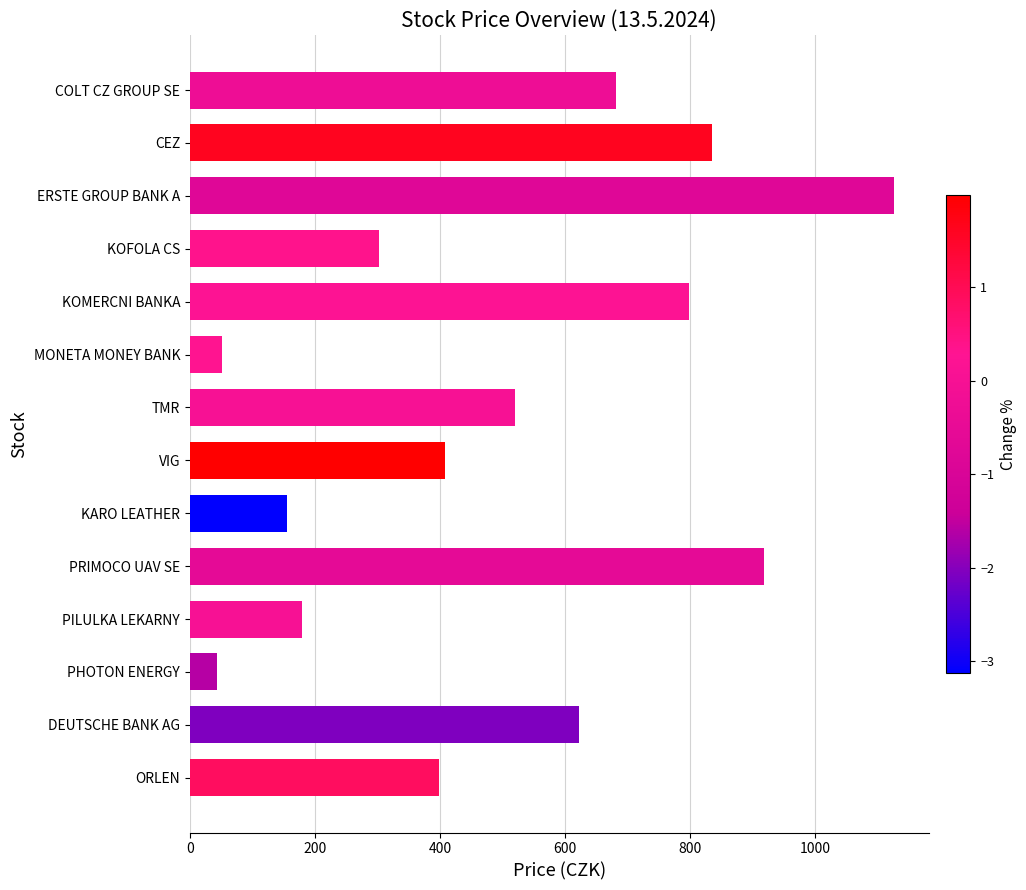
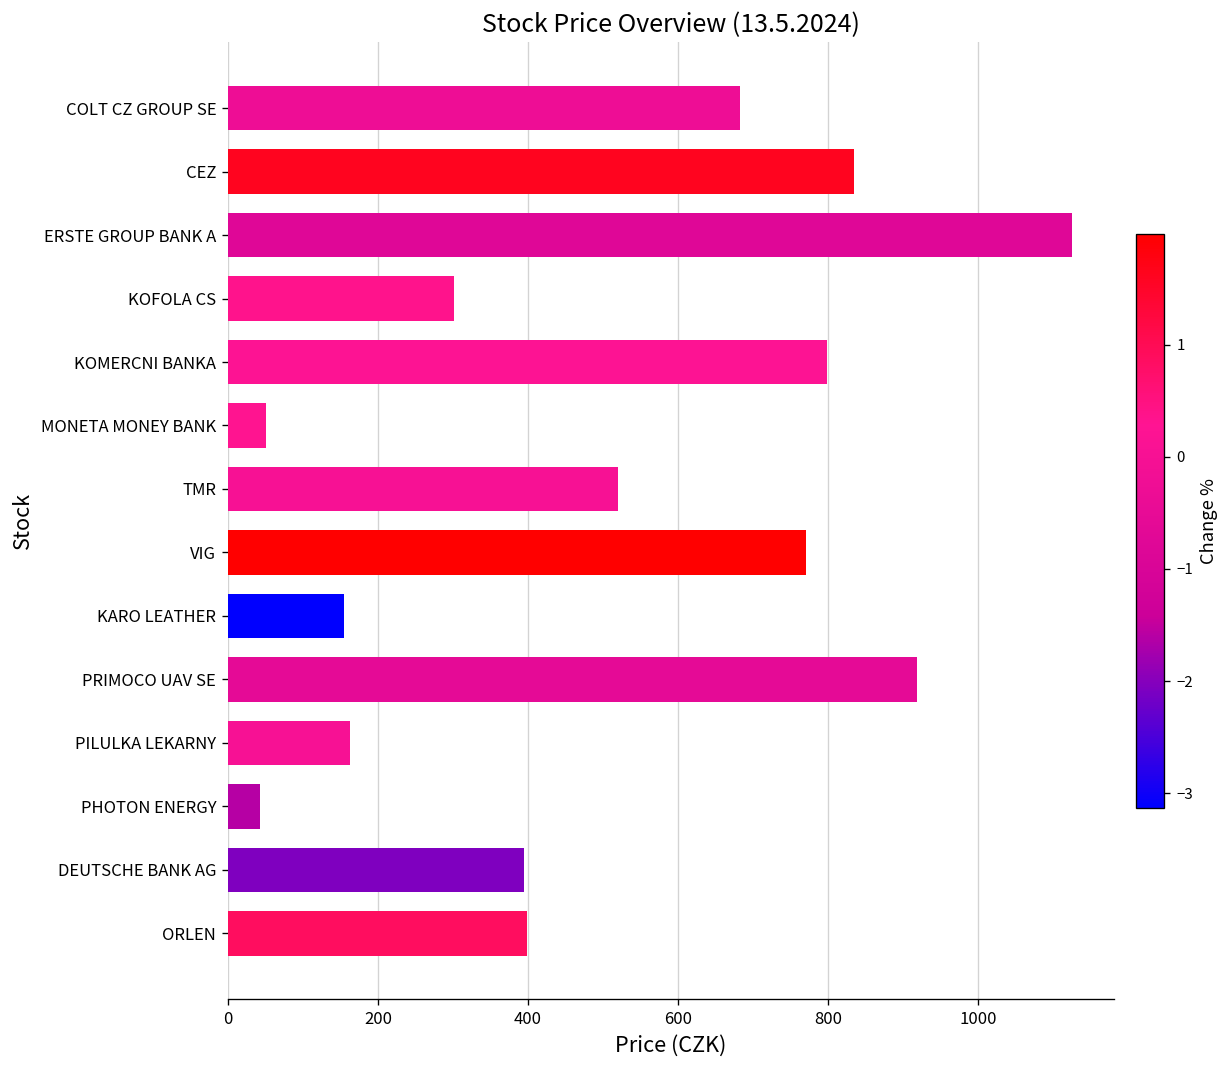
VIG: 410 -> 770
PILULKA LEKARNY: 180 -> 160
DEUTSCHE BANK AG: 620 -> 390
